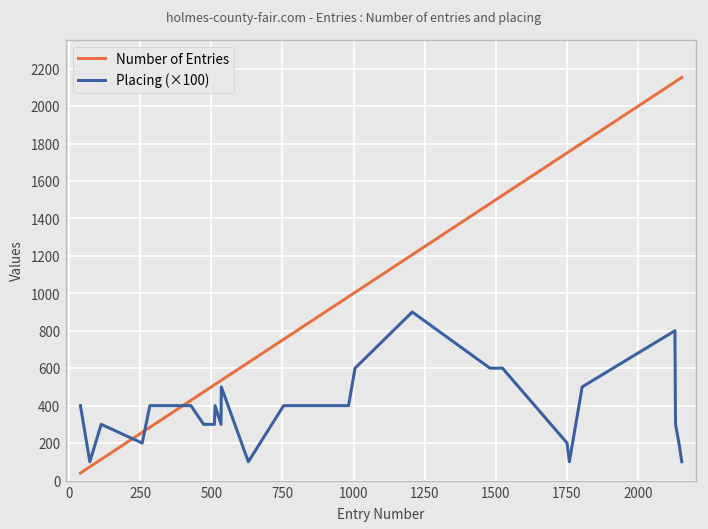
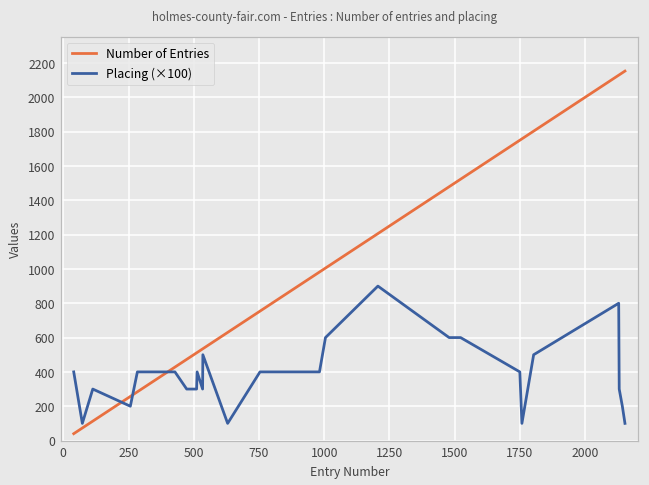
Placing (×100), 1750: 200 -> 400
